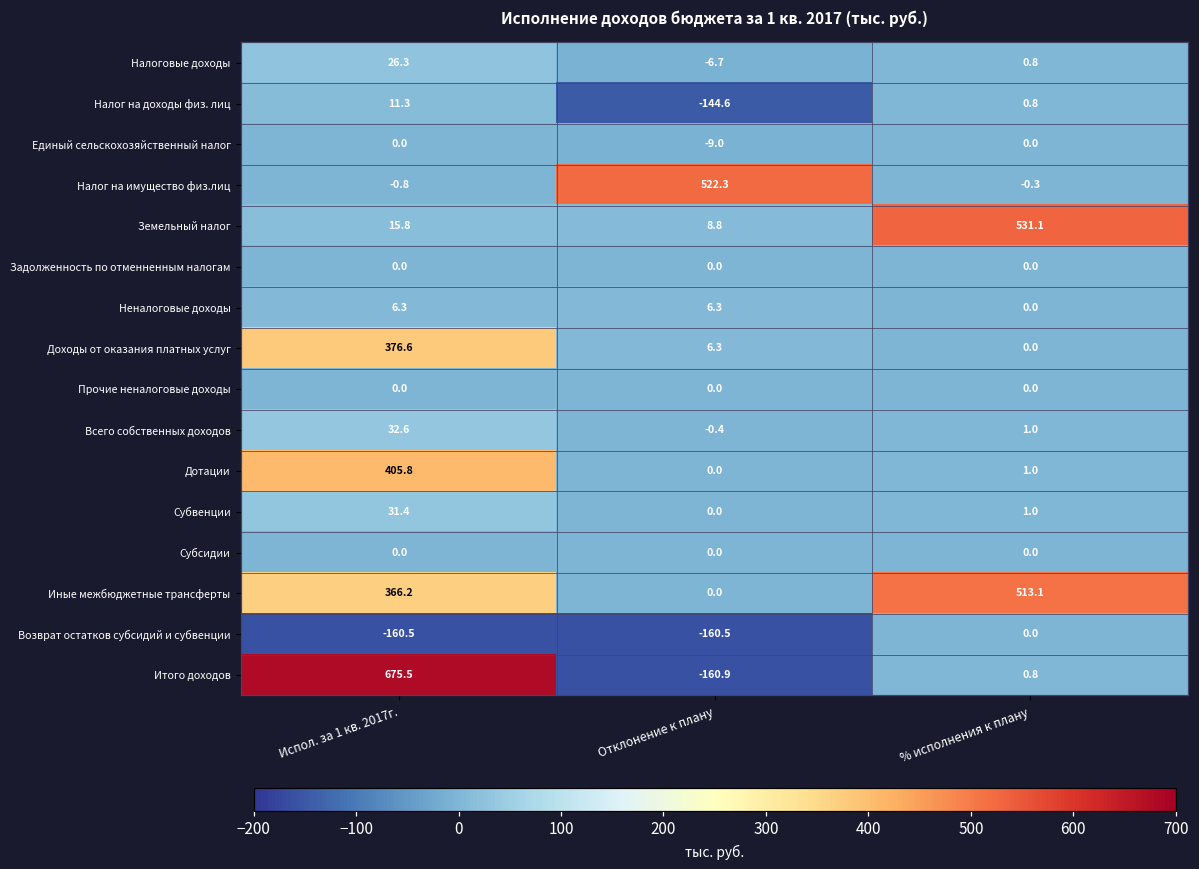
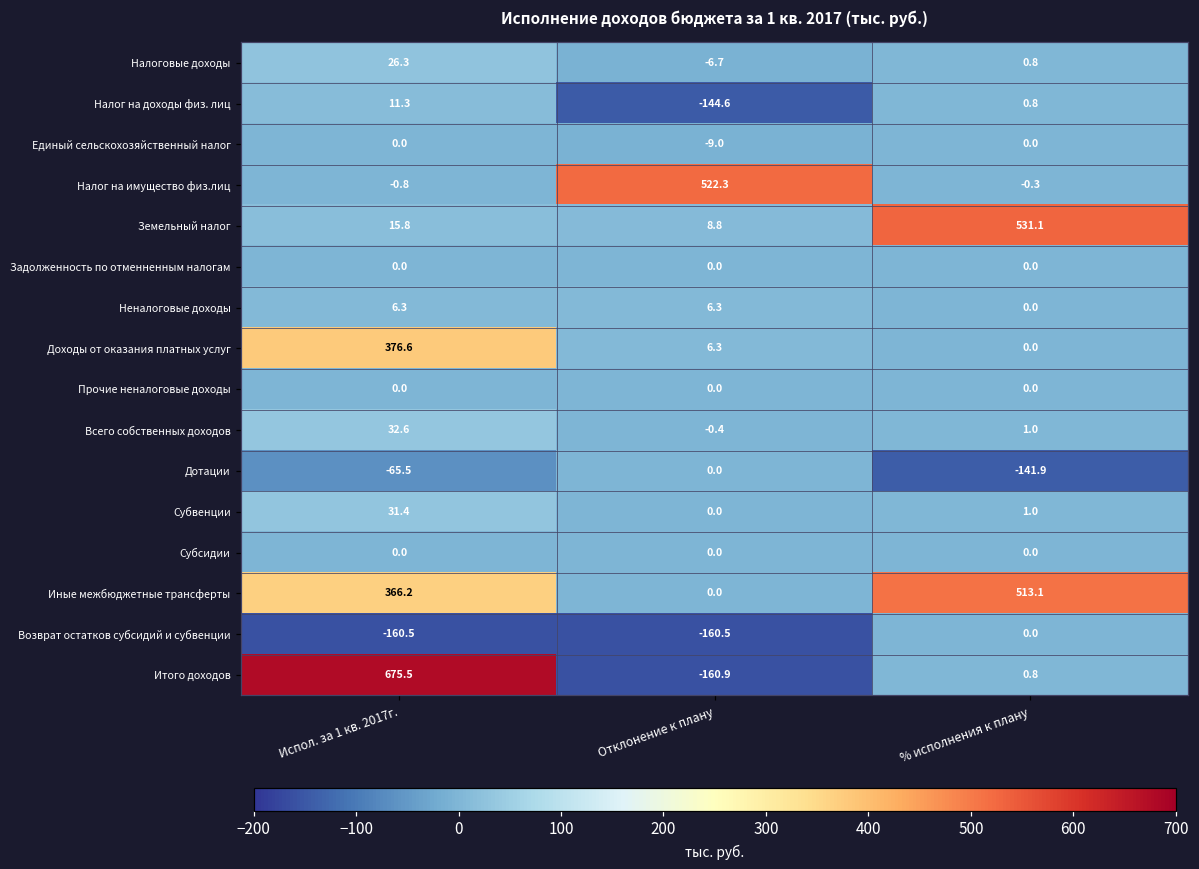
Дотации, Испол. за 1 кв. 2017г.: 405.8 -> -65.5
Дотации, % исполнения к плану: 1.0 -> -141.9
